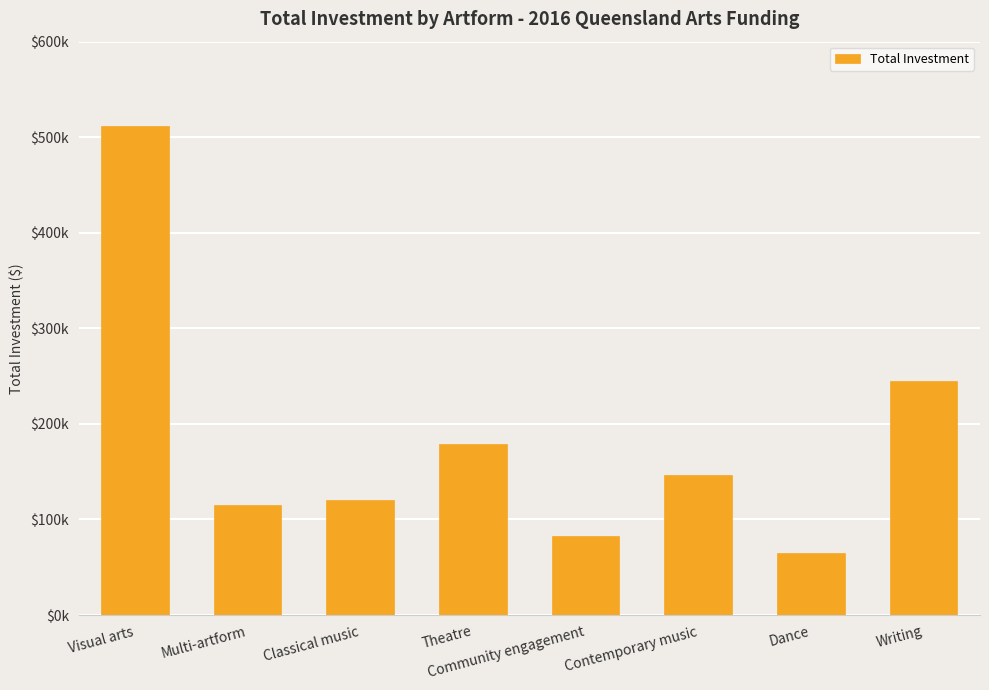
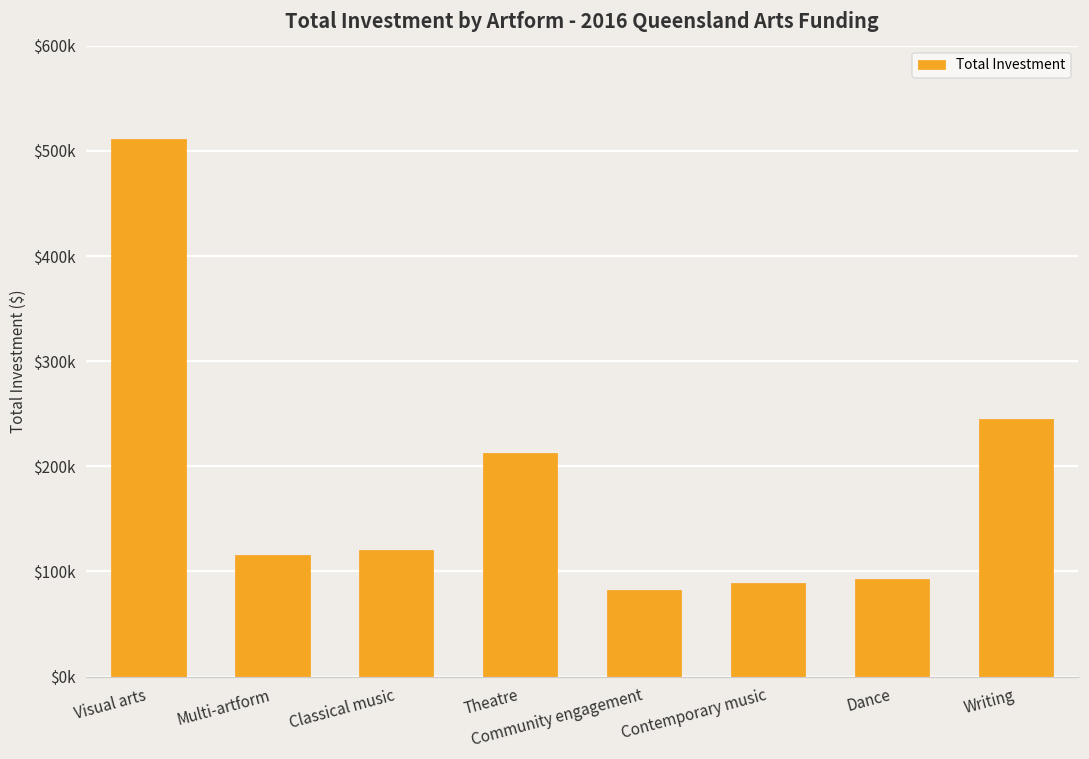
Theatre: $180000 -> $210000
Contemporary music: $150000 -> $90000
Dance: $70000 -> $90000
